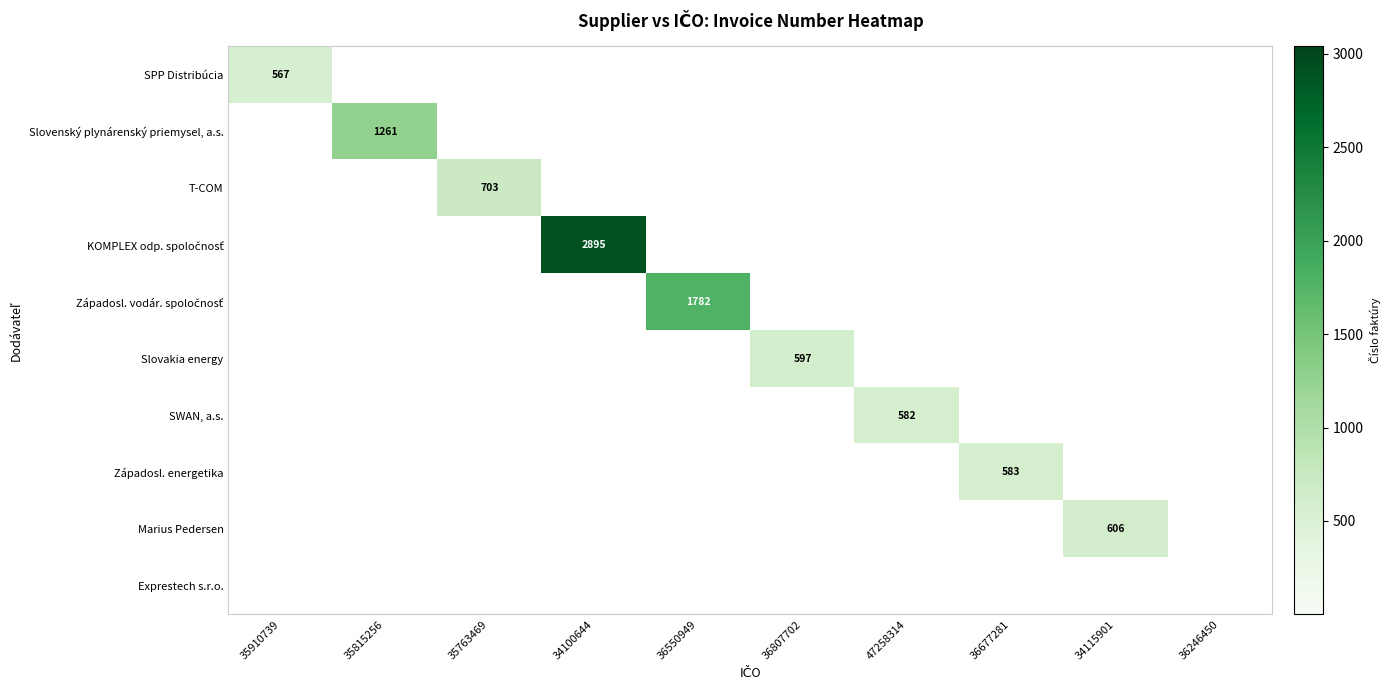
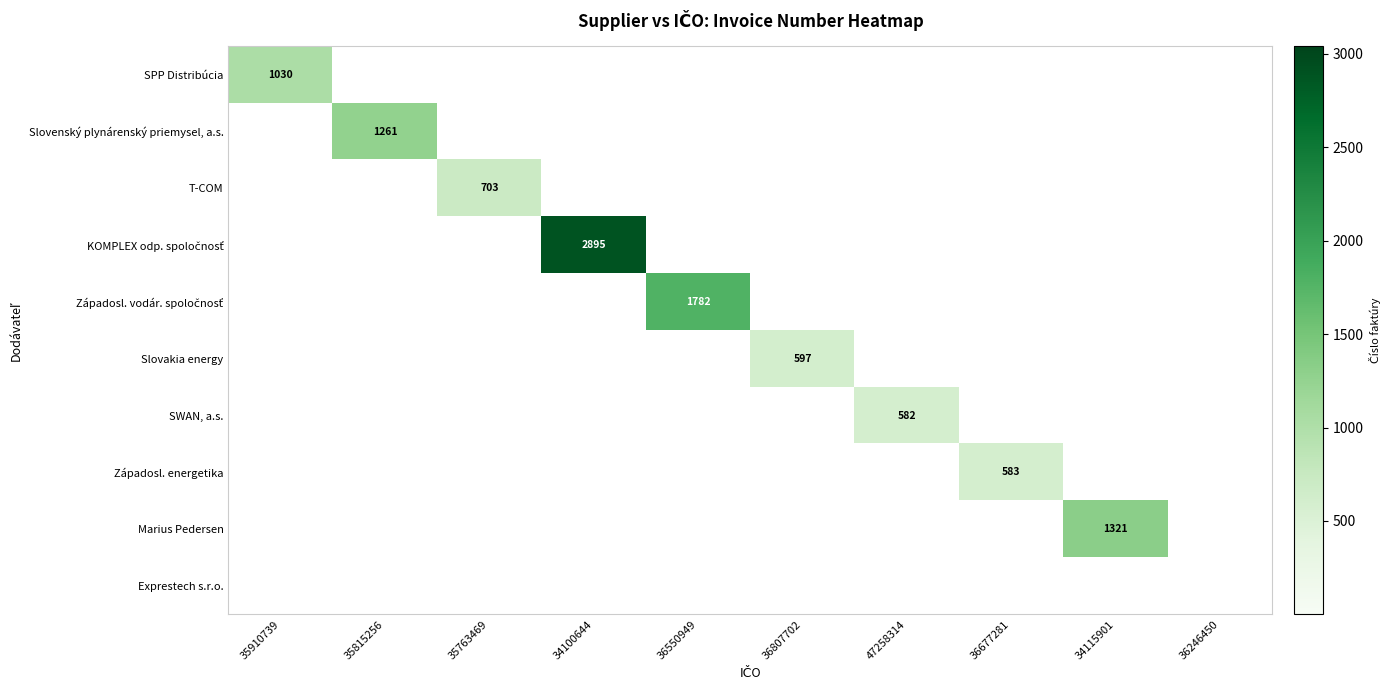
SPP Distribúcia, 35910739: 567 -> 1030
Marius Pedersen, 34115901: 606 -> 1321
